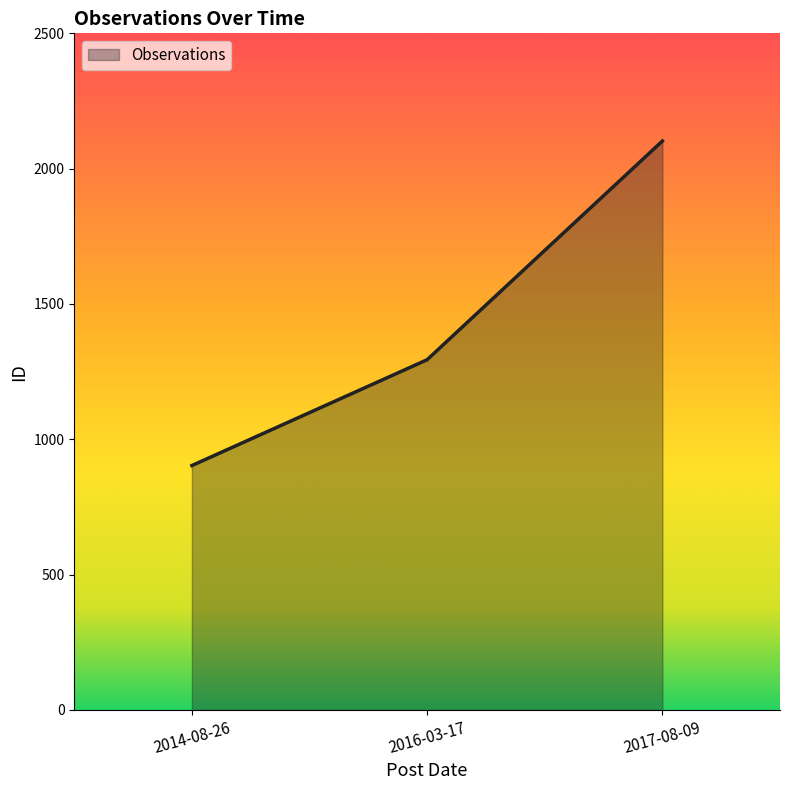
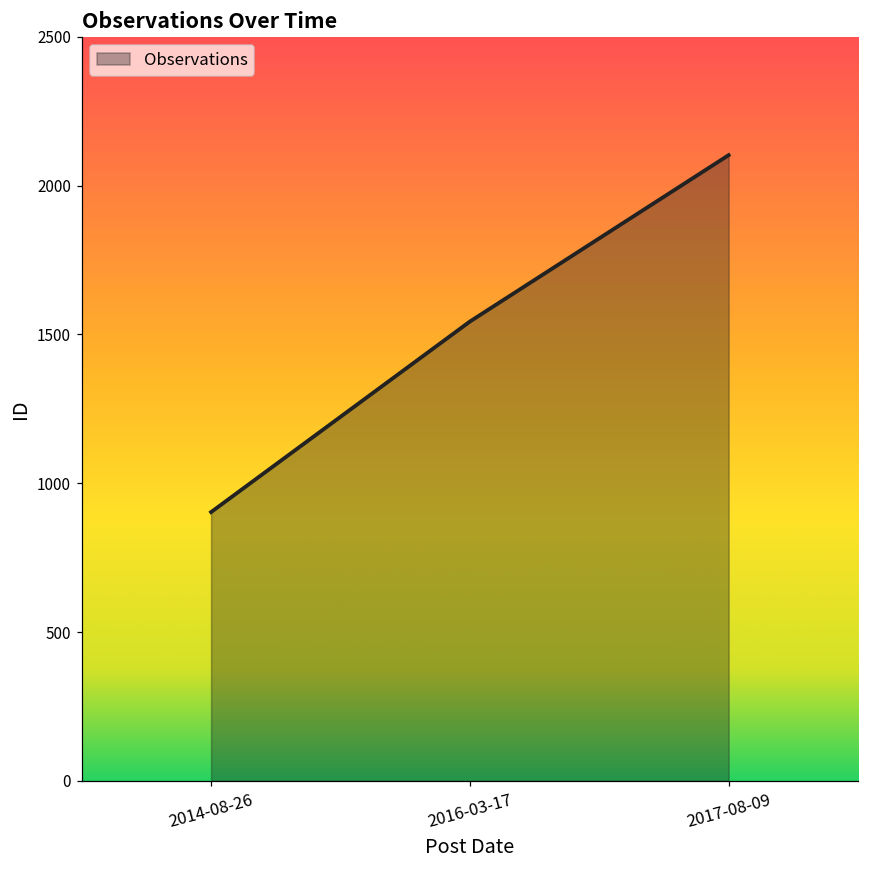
2016-03-17: 1290 -> 1540
